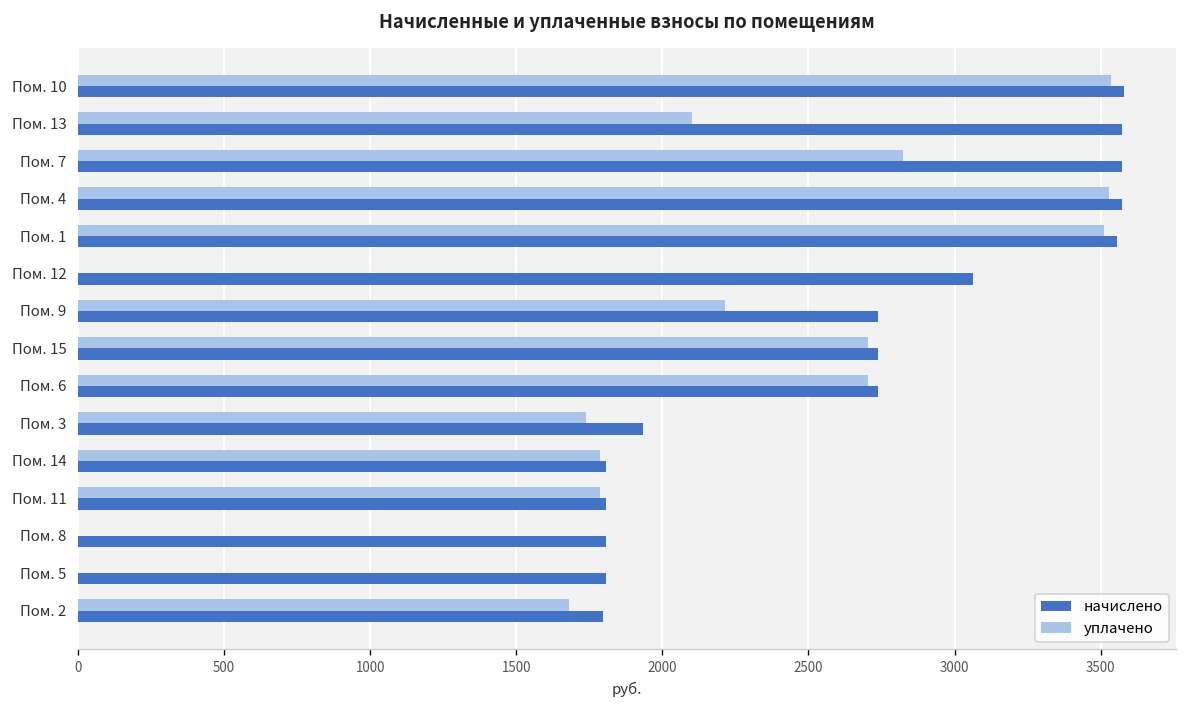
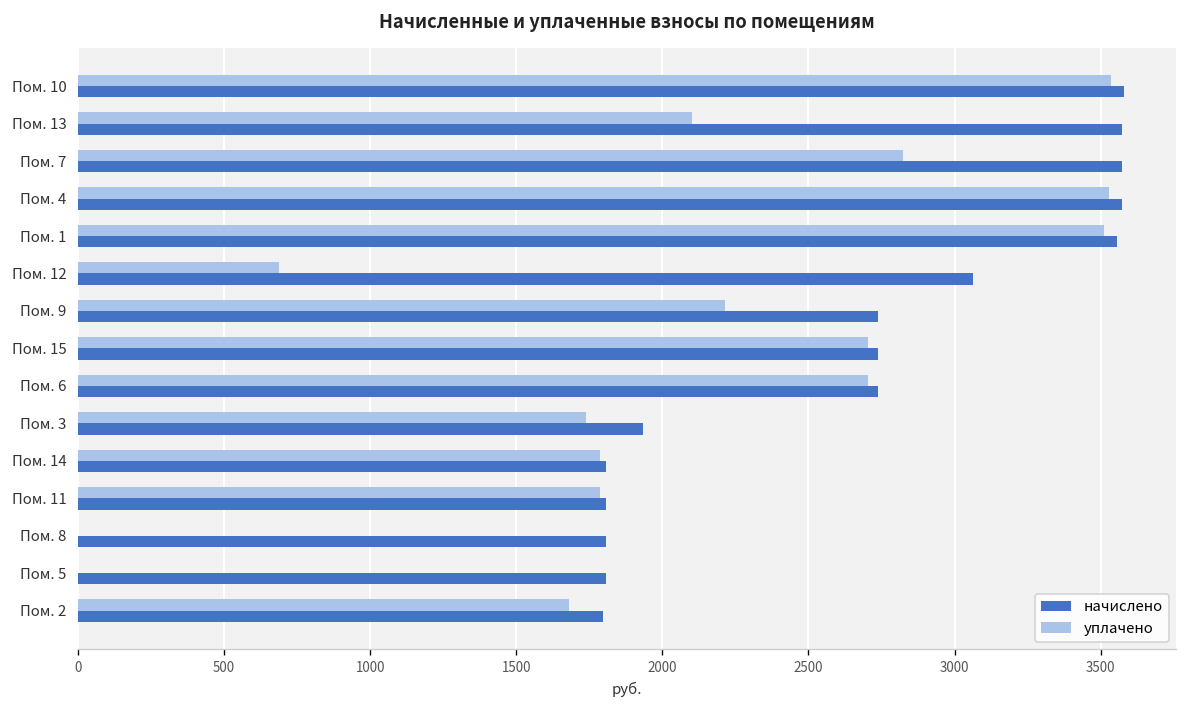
уплачено, Пом. 12: 0 -> 690
